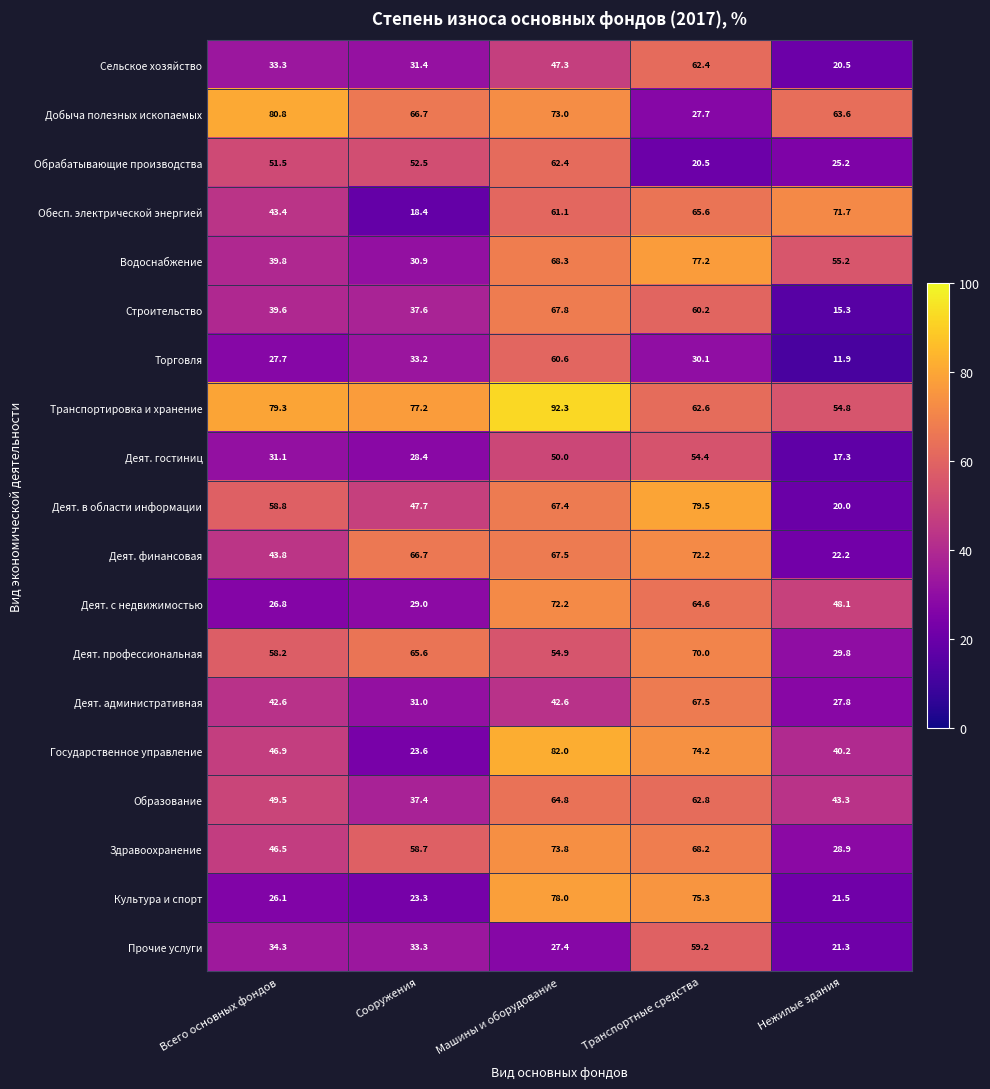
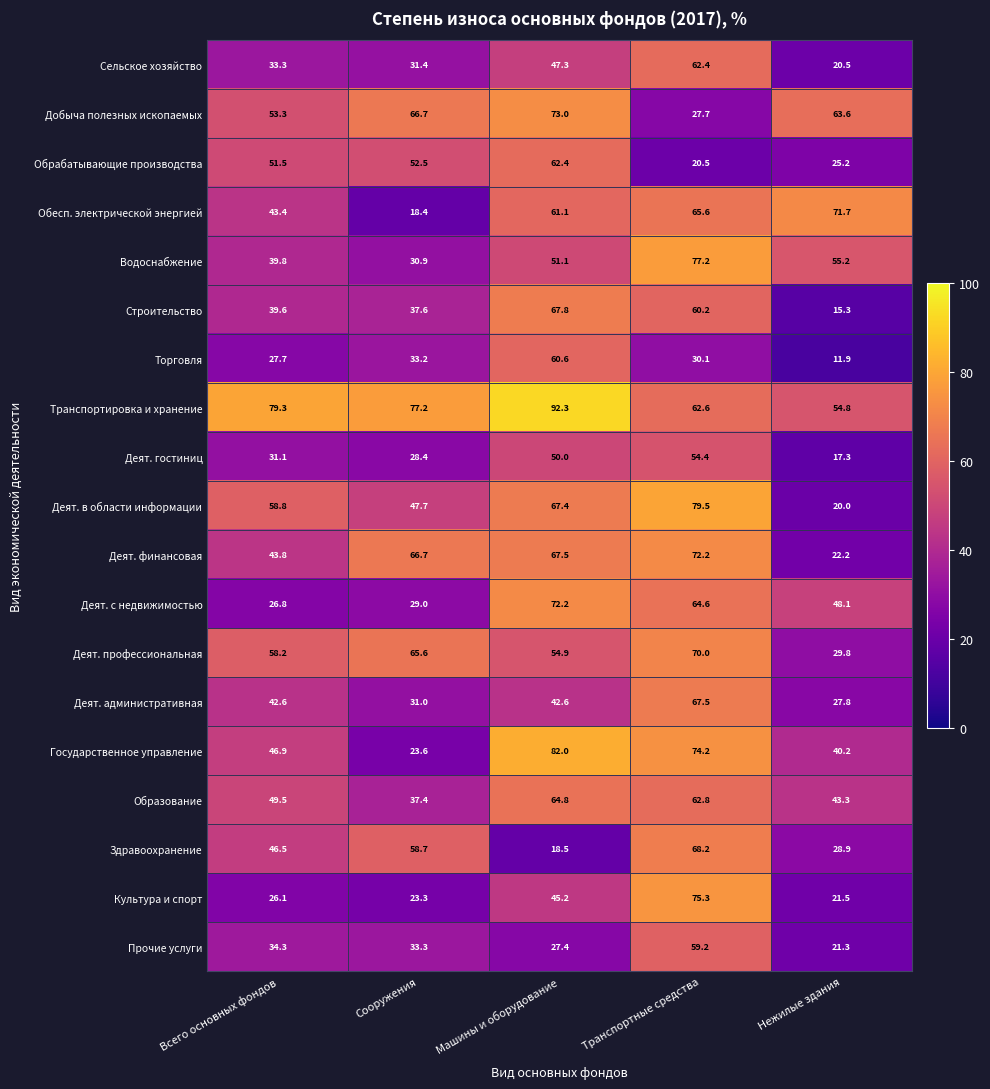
Добыча полезных ископаемых, Всего основных фондов: 80.8 -> 53.3
Водоснабжение, Машины и оборудование: 68.3 -> 51.1
Здравоохранение, Машины и оборудование: 73.8 -> 18.5
Культура и спорт, Машины и оборудование: 78.0 -> 45.2
